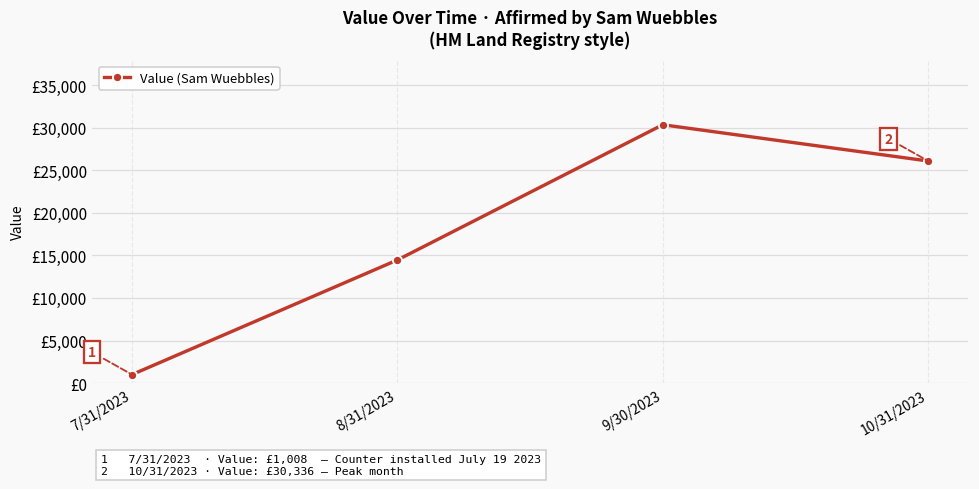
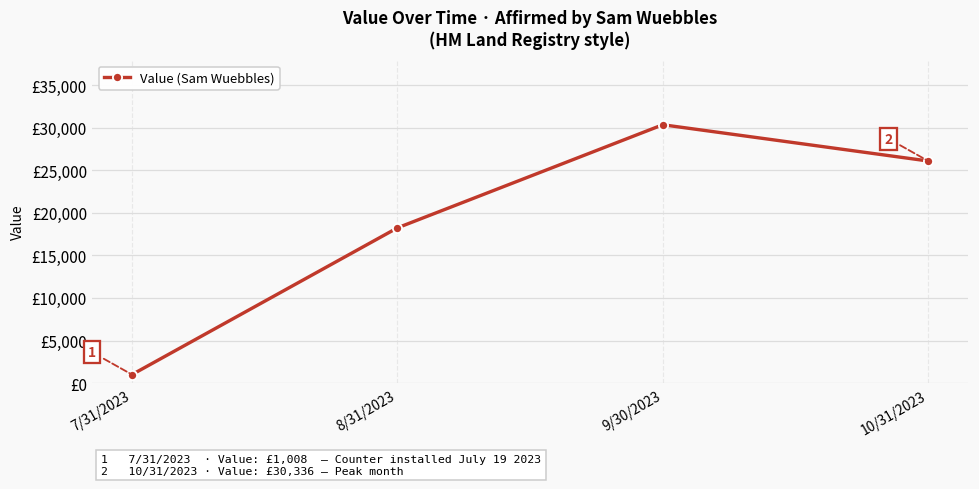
8/31/2023: £14,000 -> £18,000
